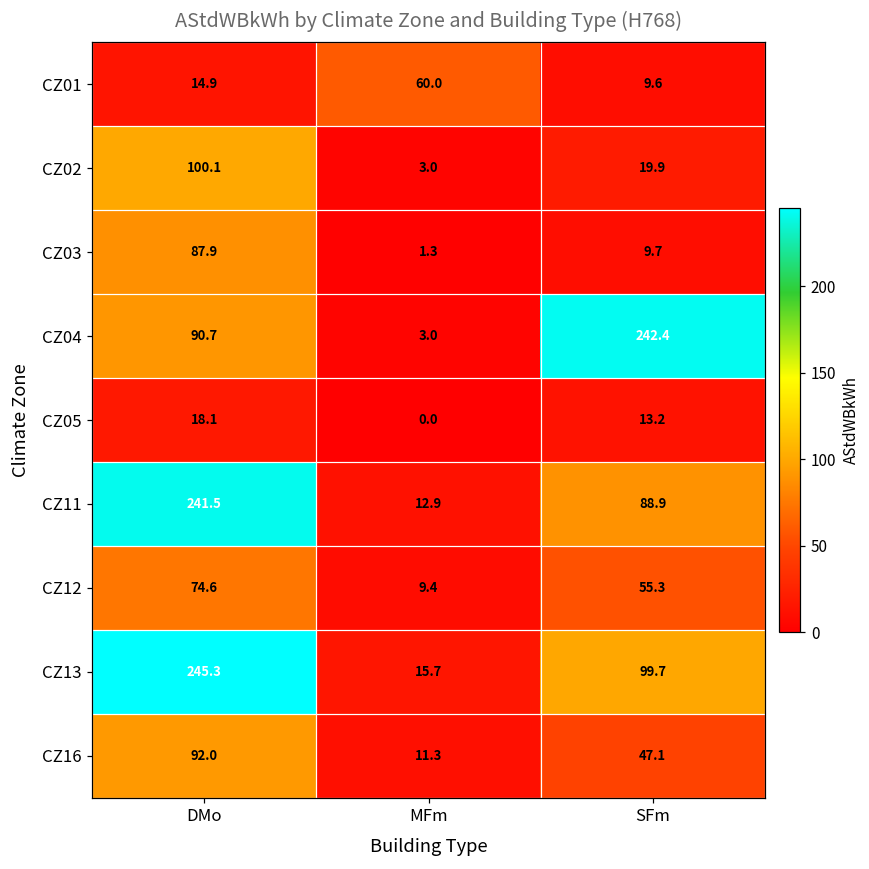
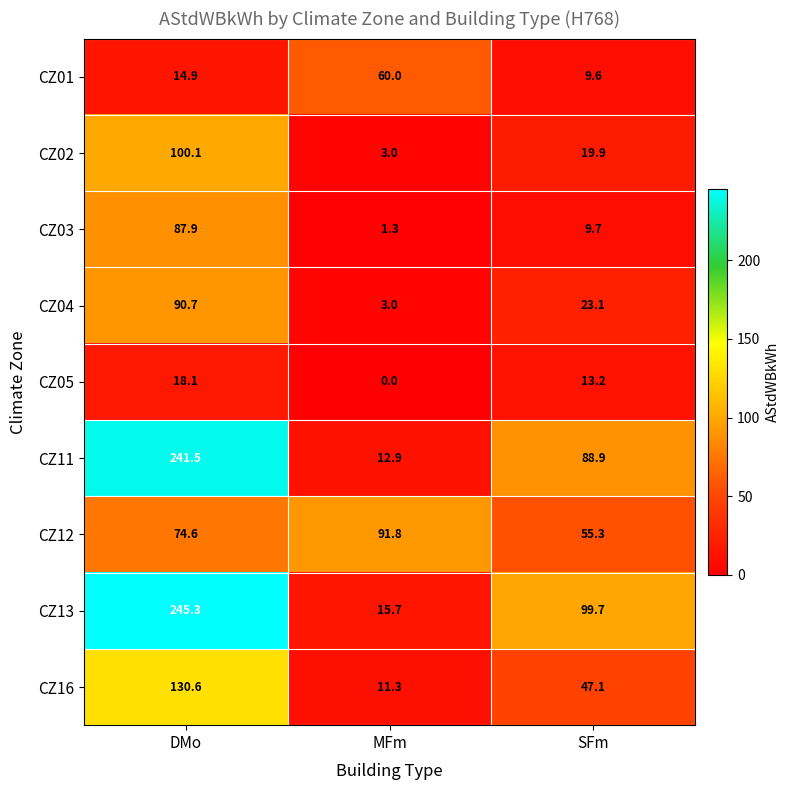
CZ04, SFm: 242.4 -> 23.1
CZ12, MFm: 9.4 -> 91.8
CZ16, DMo: 92.0 -> 130.6
